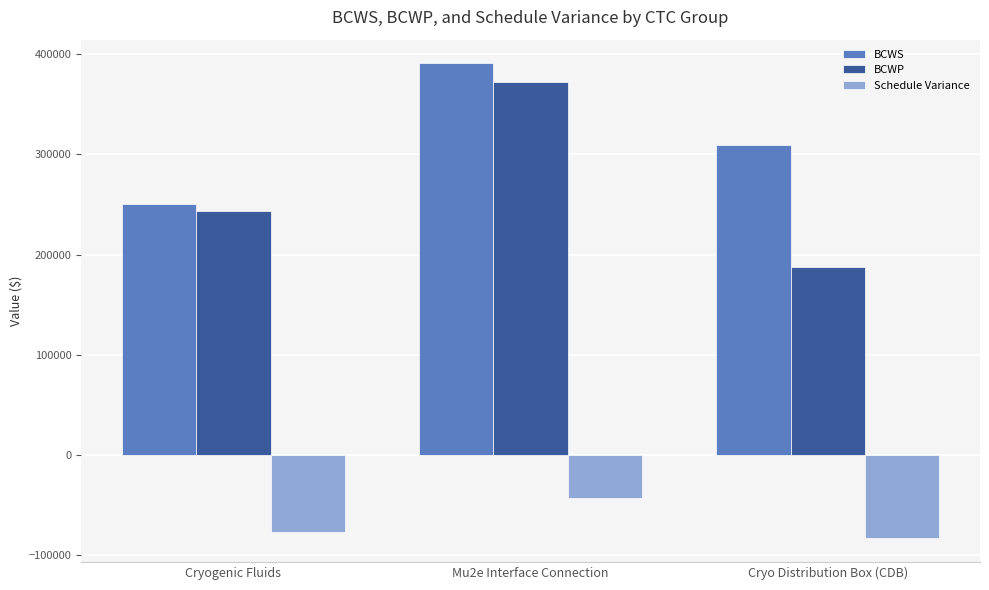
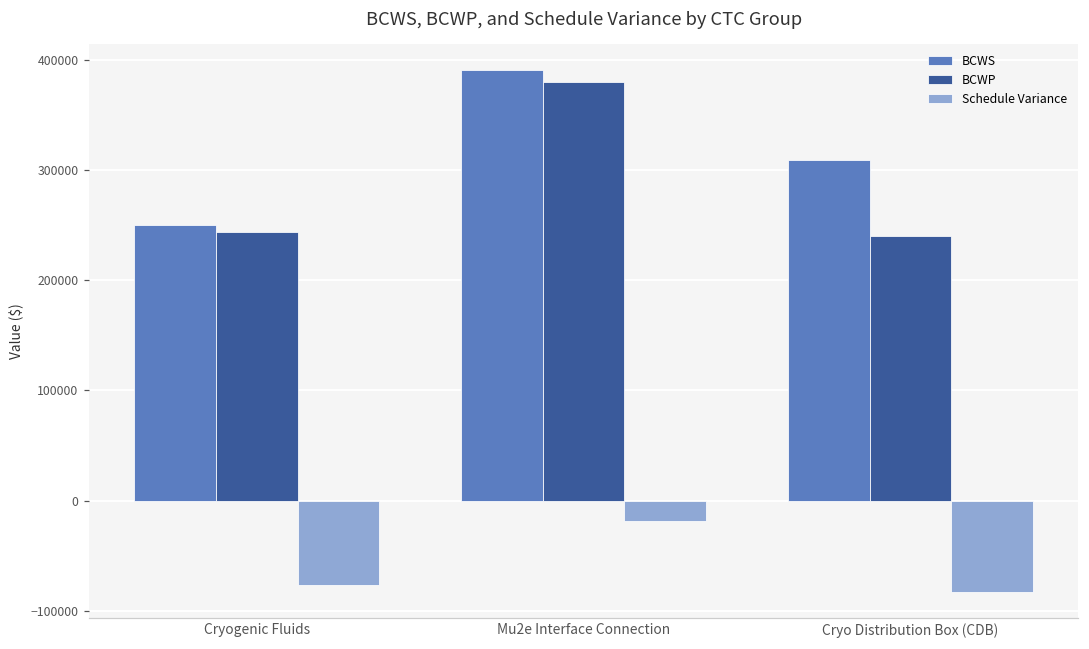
BCWP, Mu2e Interface Connection: 372000 -> 380000
Schedule Variance, Mu2e Interface Connection: -43000 -> -19000
BCWP, Cryo Distribution Box (CDB): 188000 -> 240000
